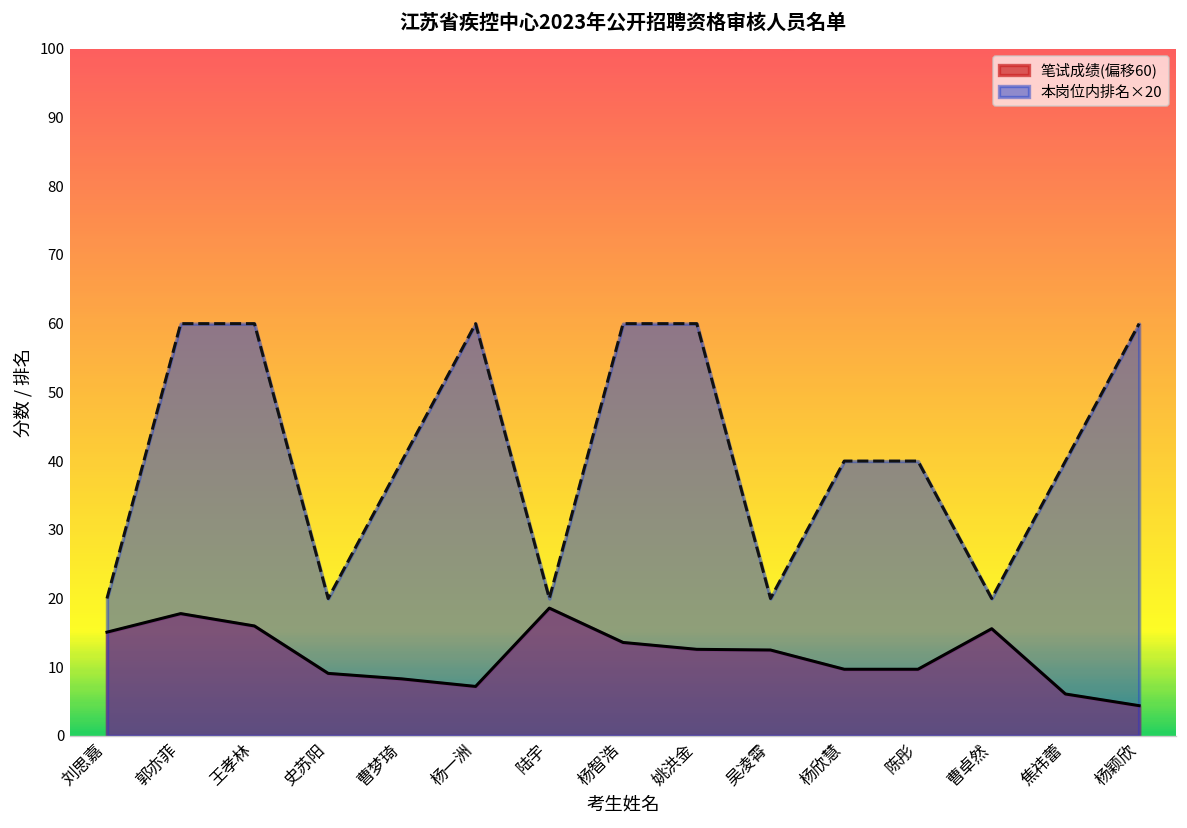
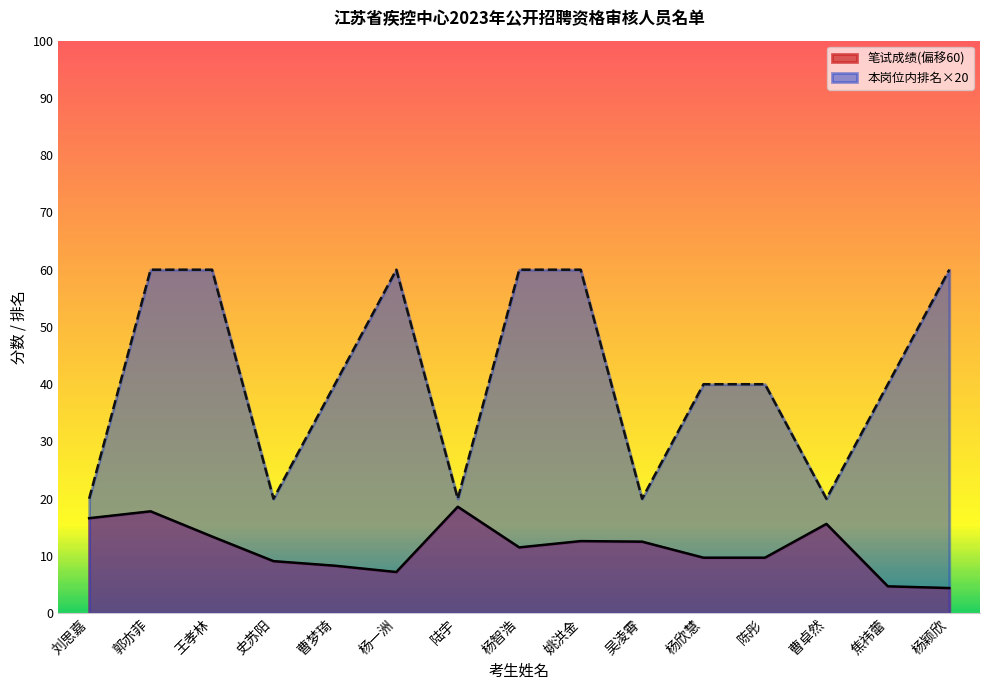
笔试成绩(偏移60), 刘思嘉: 15 -> 17
笔试成绩(偏移60), 王孝林: 16 -> 13
笔试成绩(偏移60), 杨智浩: 14 -> 12
笔试成绩(偏移60), 焦祎蕾: 6 -> 5
